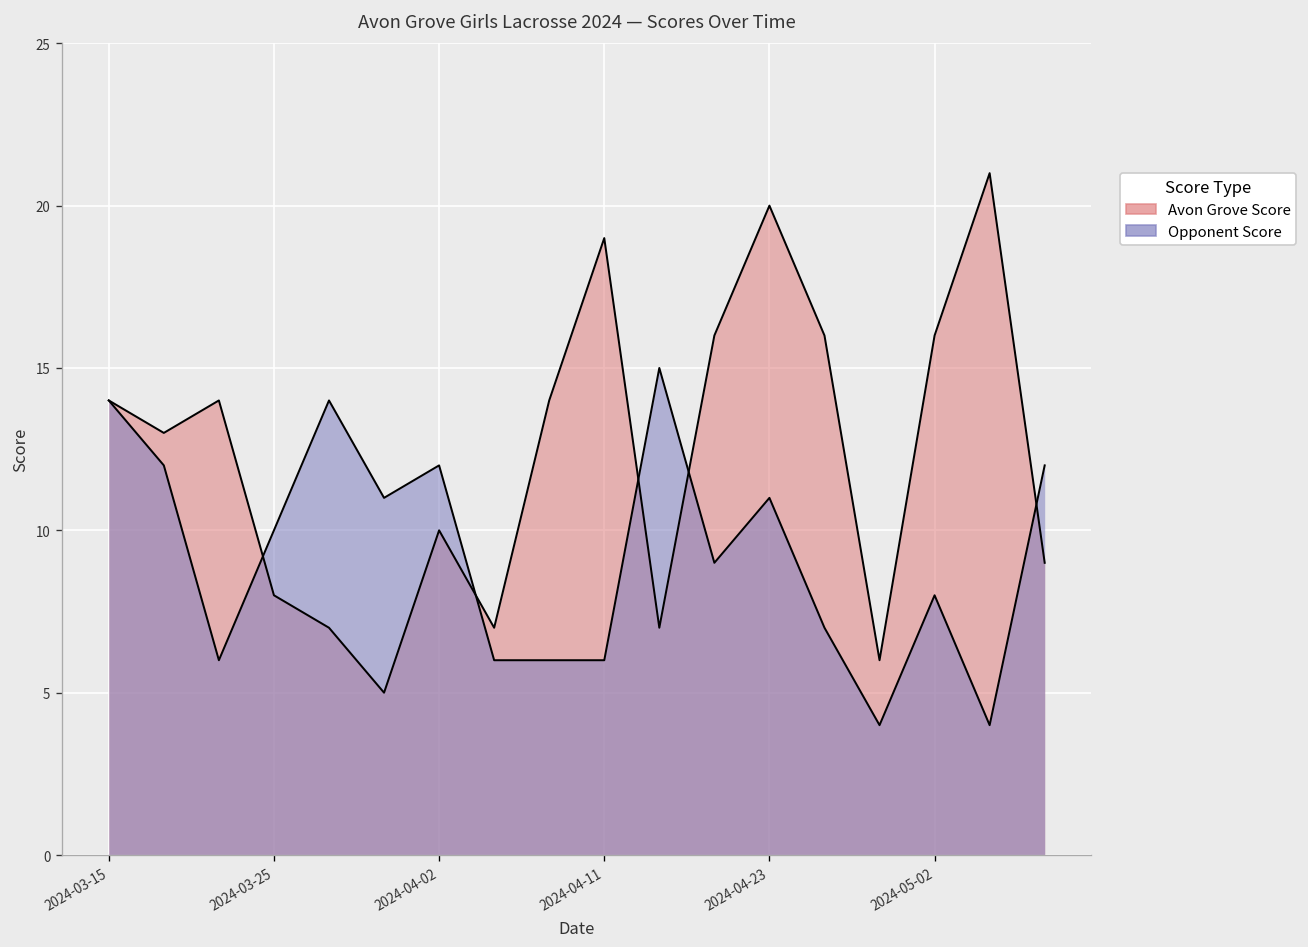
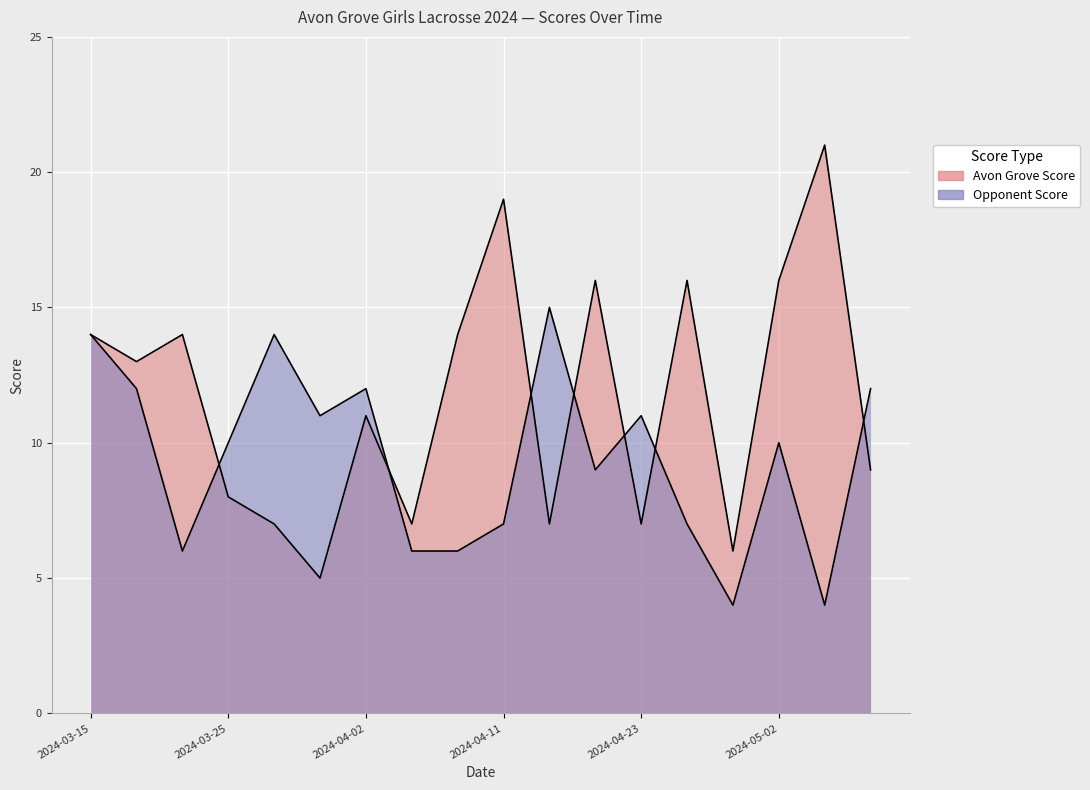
Avon Grove Score, 2024-04-02: 10 -> 11
Opponent Score, 2024-04-11: 6 -> 7
Avon Grove Score, 2024-04-23: 20 -> 7
Opponent Score, 2024-05-02: 8 -> 10
